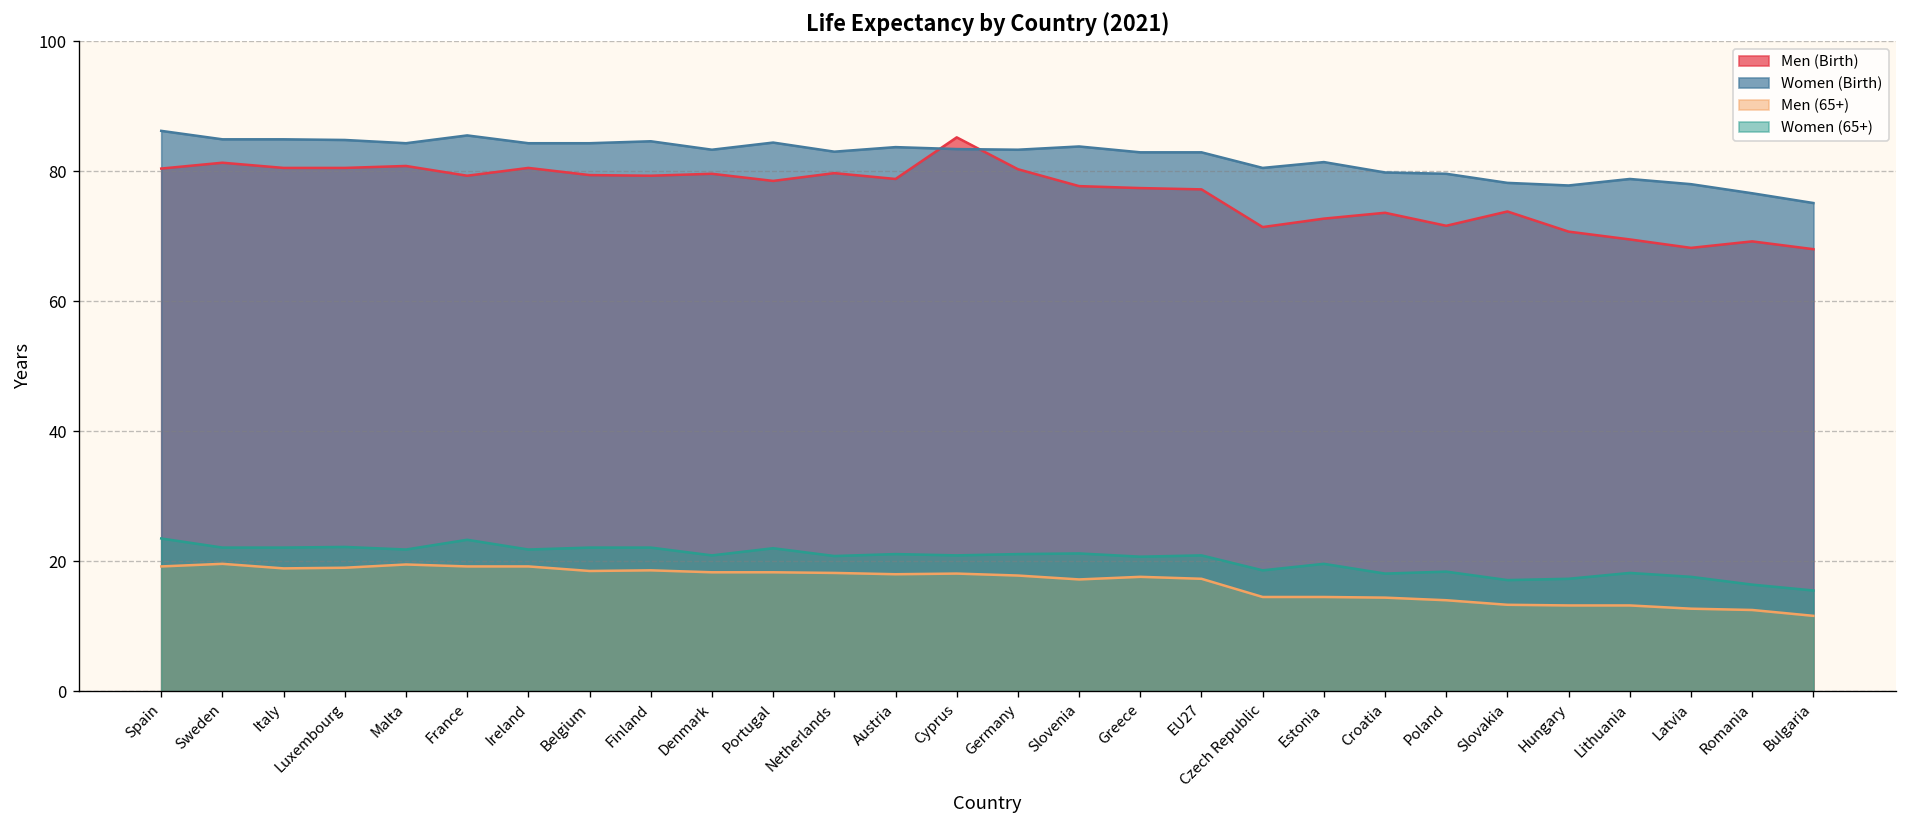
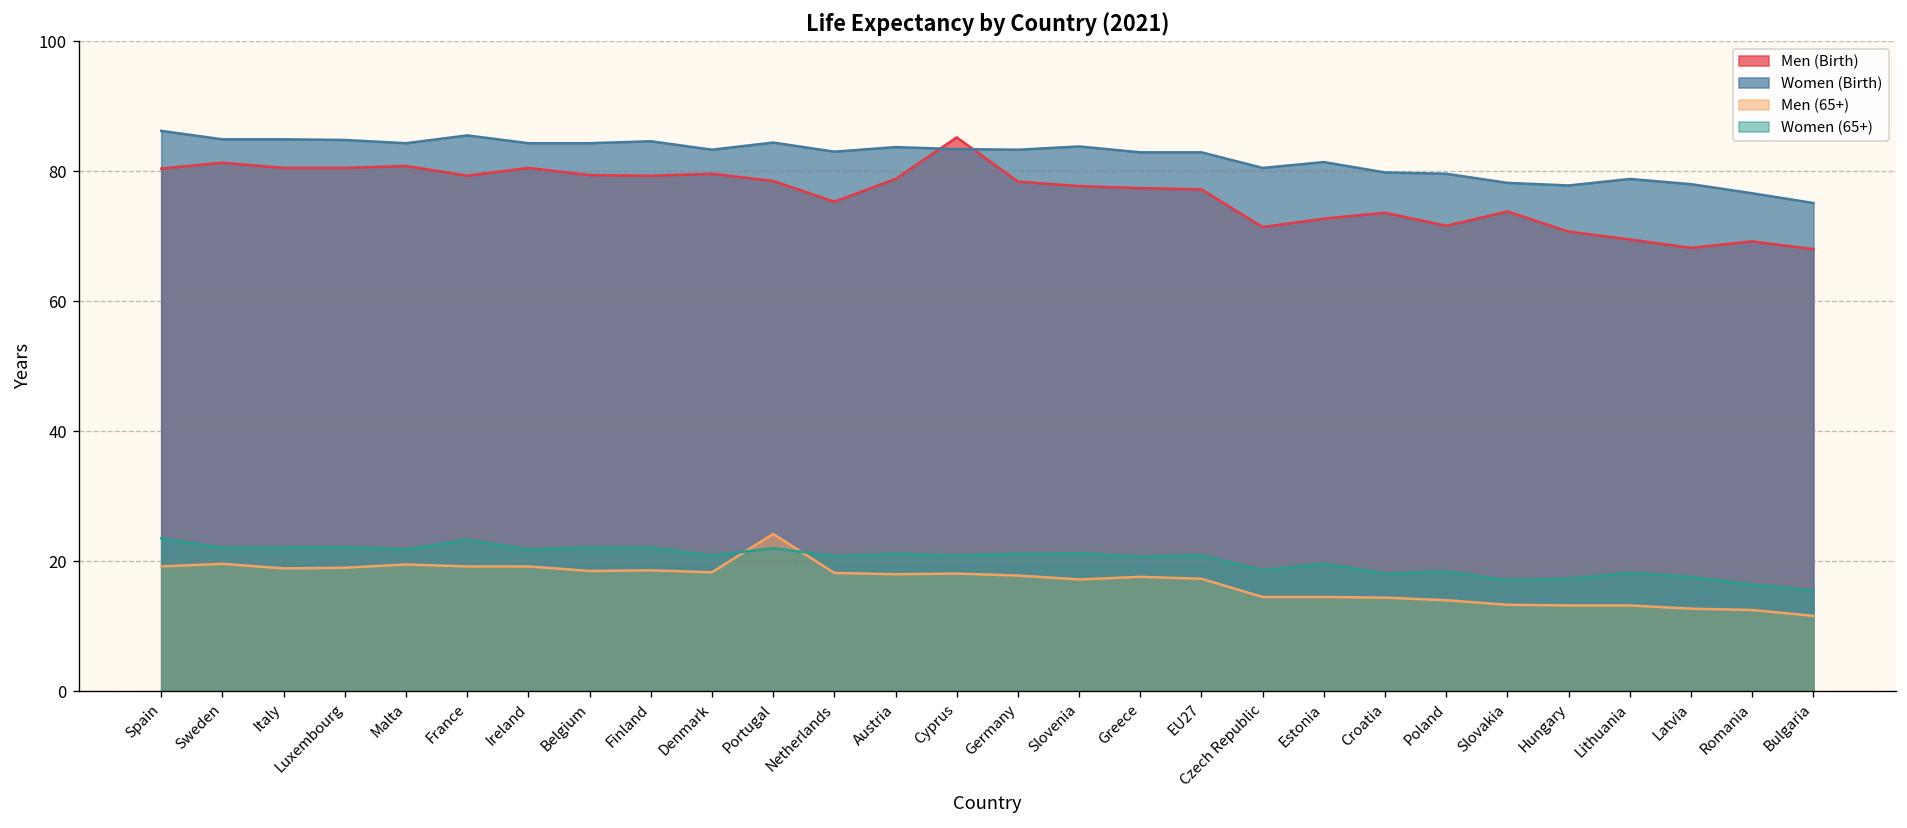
Men (65+), Portugal: 18 -> 24
Men (Birth), Netherlands: 80 -> 75
Men (Birth), Germany: 80 -> 78
